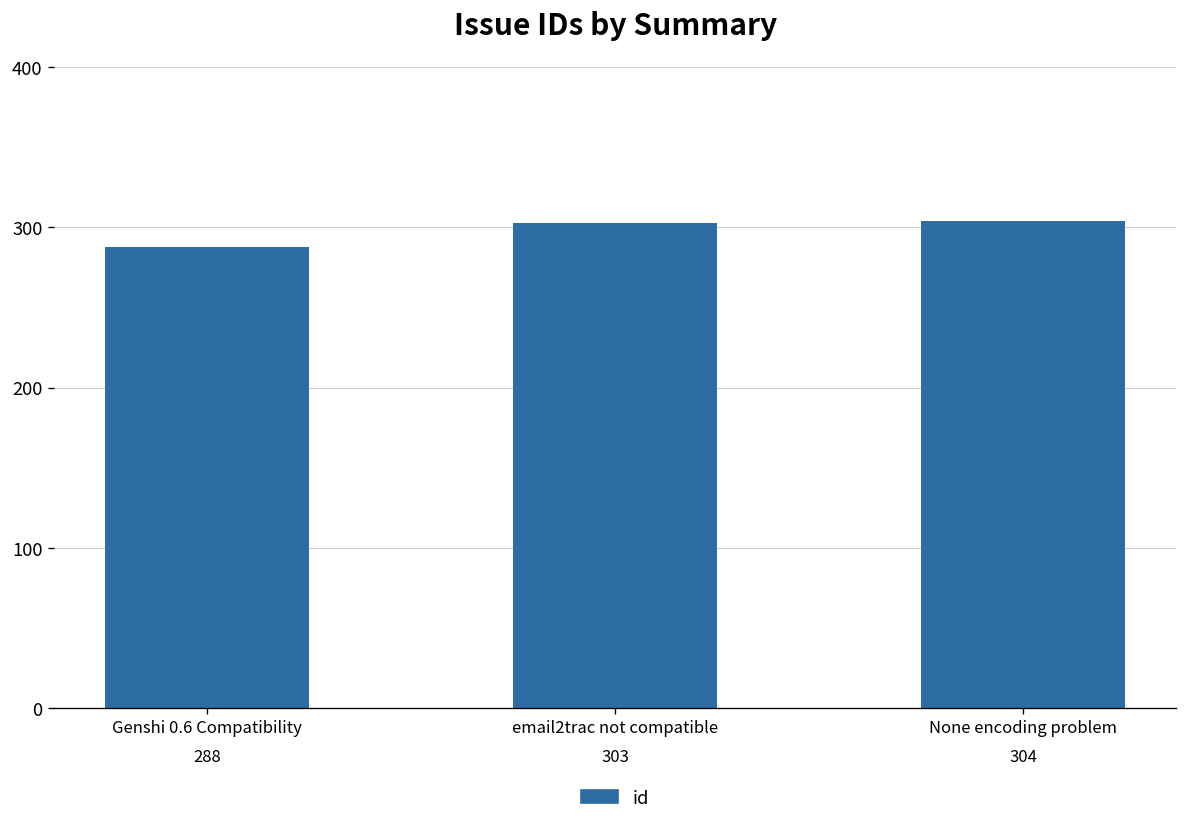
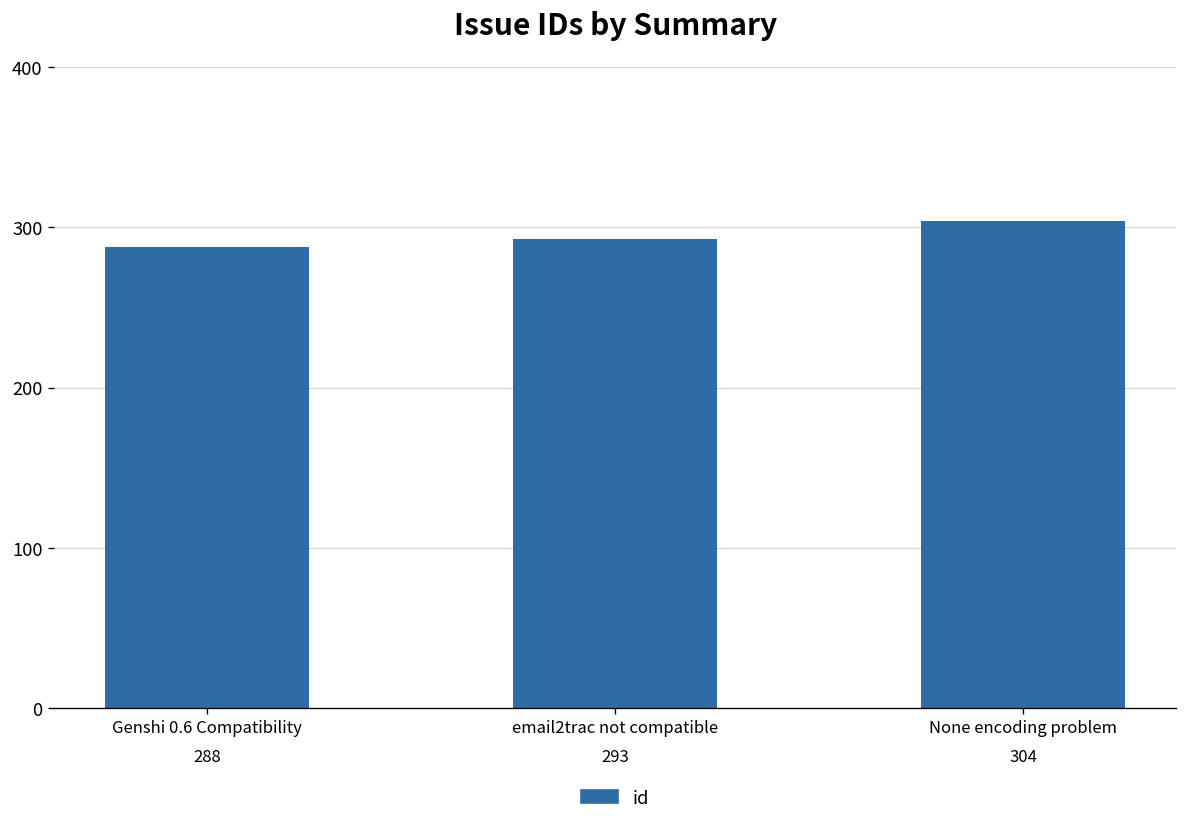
email2trac not compatible: 303 -> 293
